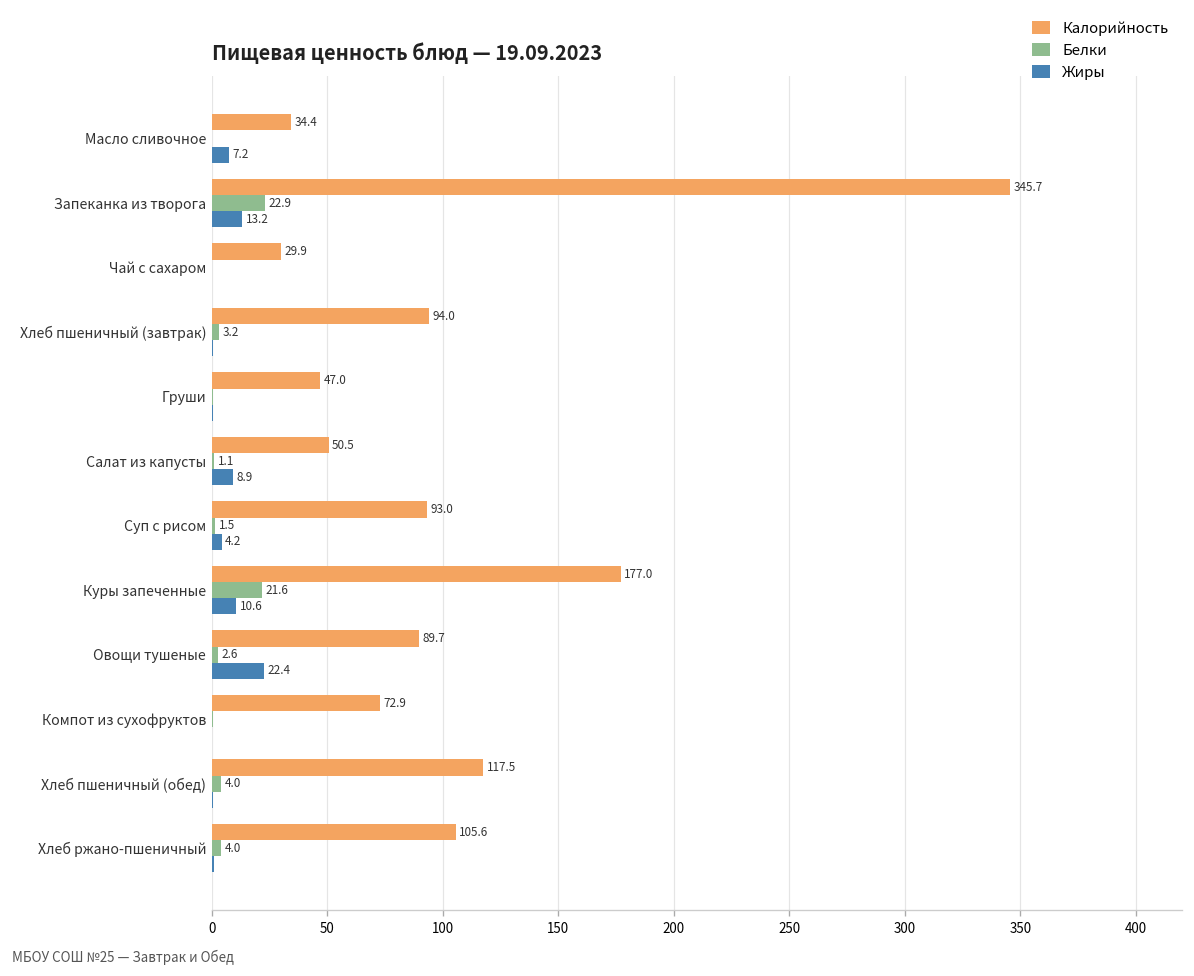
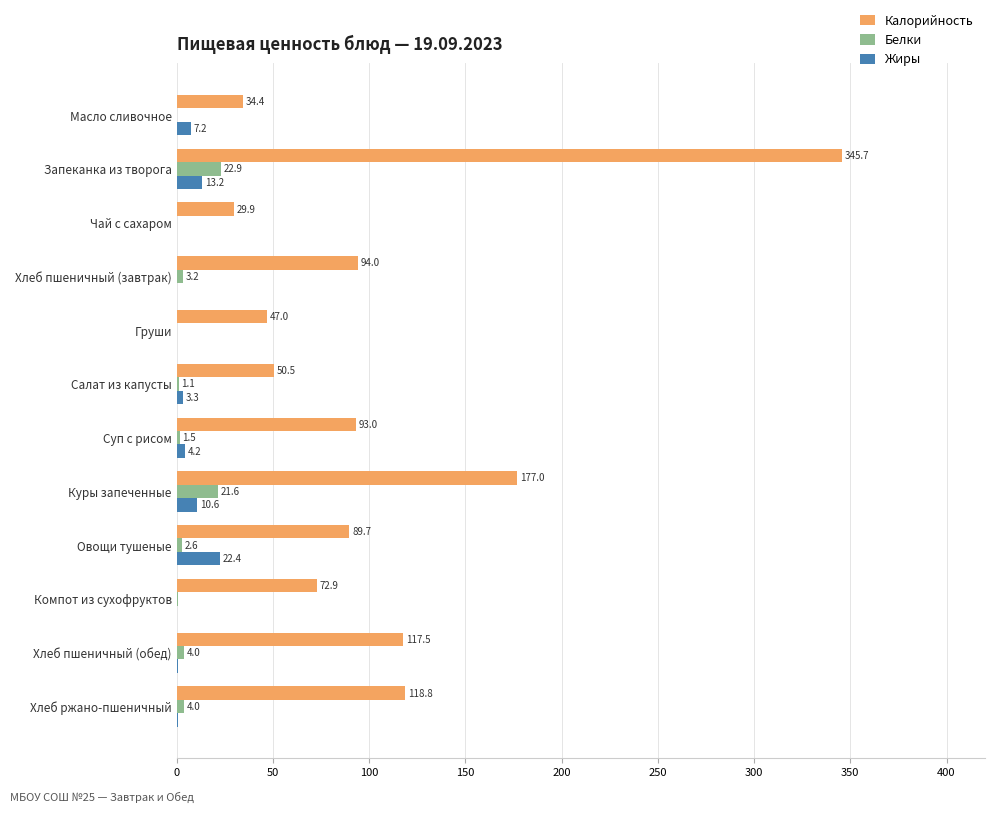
Жиры, Салат из капусты: 8.9 -> 3.3
Калорийность, Хлеб ржано-пшеничный: 105.6 -> 118.8
